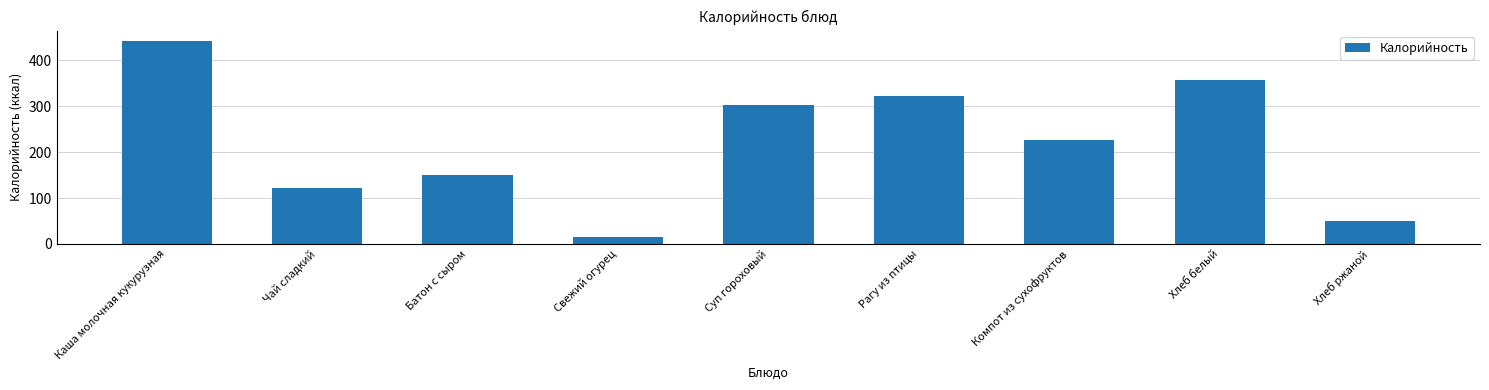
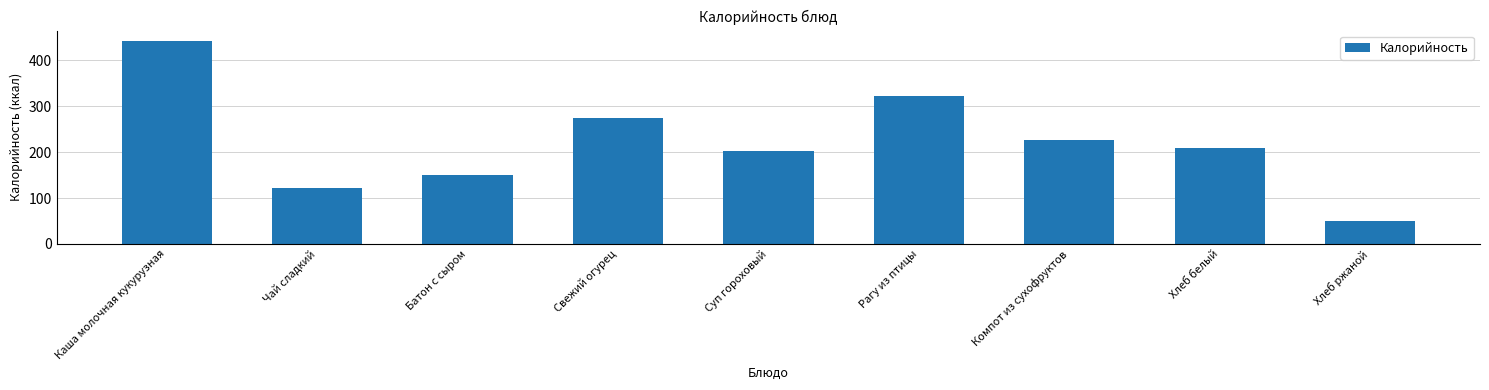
Свежий огурец: 20 -> 270
Суп гороховый: 300 -> 200
Хлеб белый: 360 -> 210
